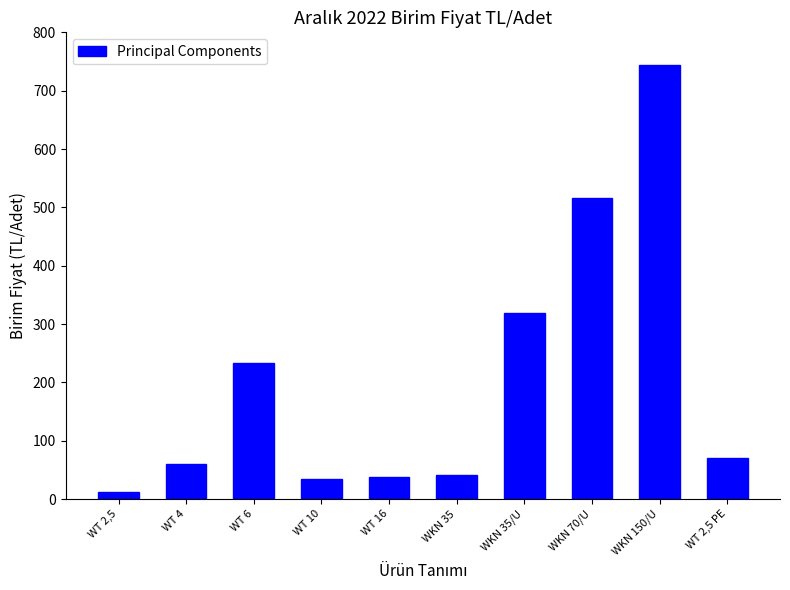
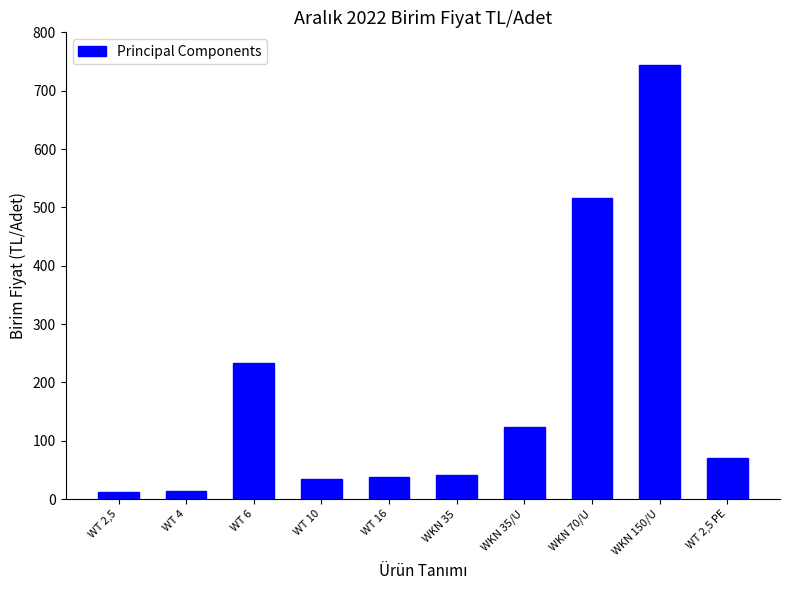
WT 4: 60 -> 10
WKN 35/U: 320 -> 120
